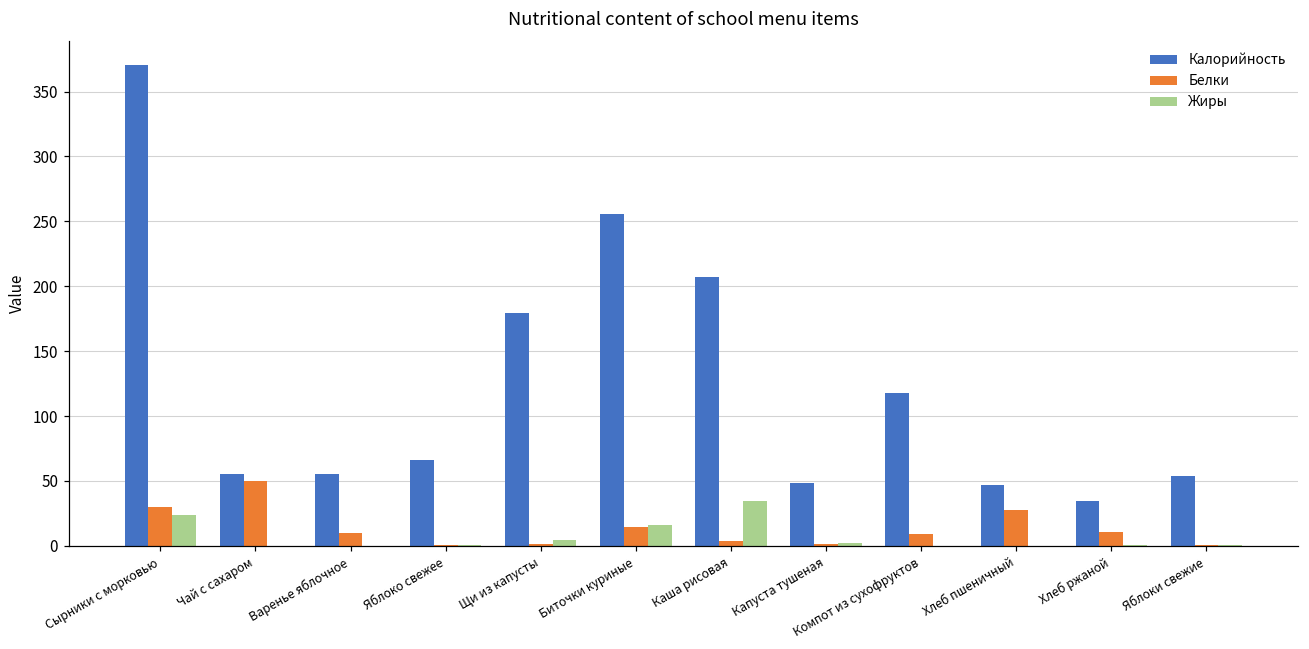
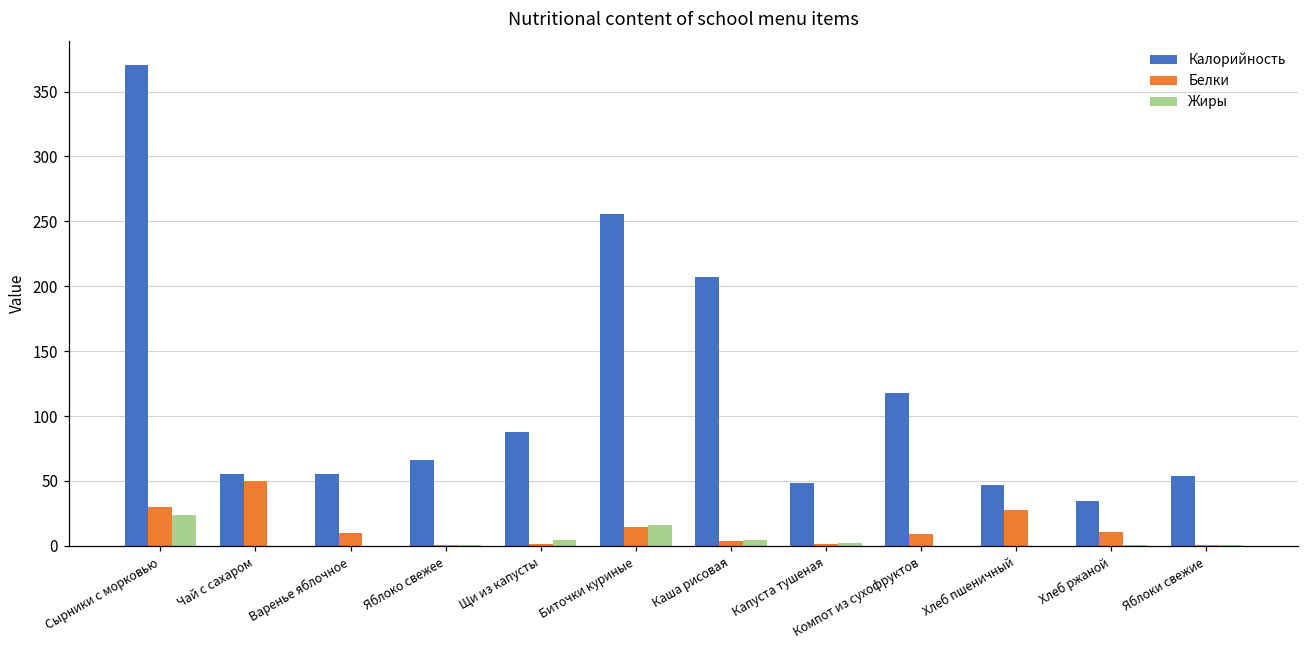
Калорийность, Щи из капусты: 179 -> 88
Жиры, Каша рисовая: 34 -> 4
